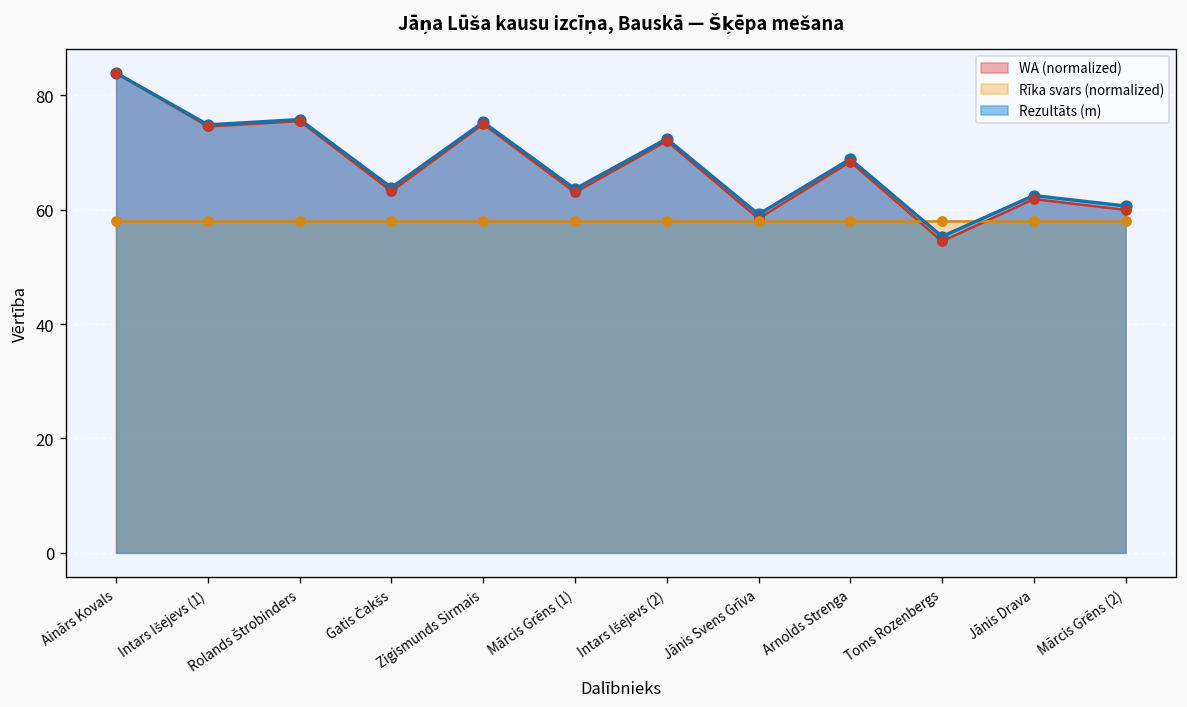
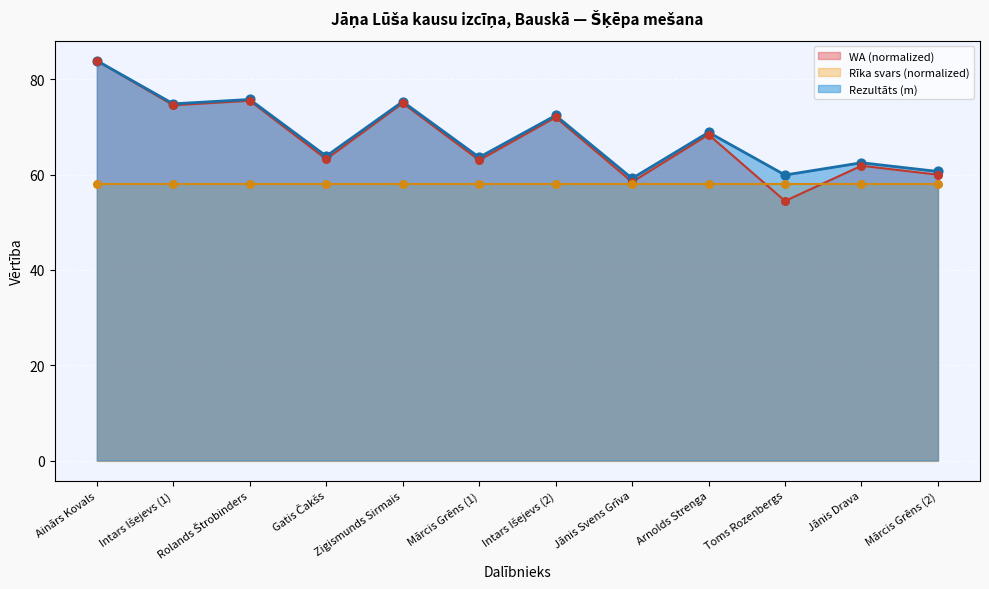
Rezultāts (m), Toms Rozenbergs: 55 -> 60
